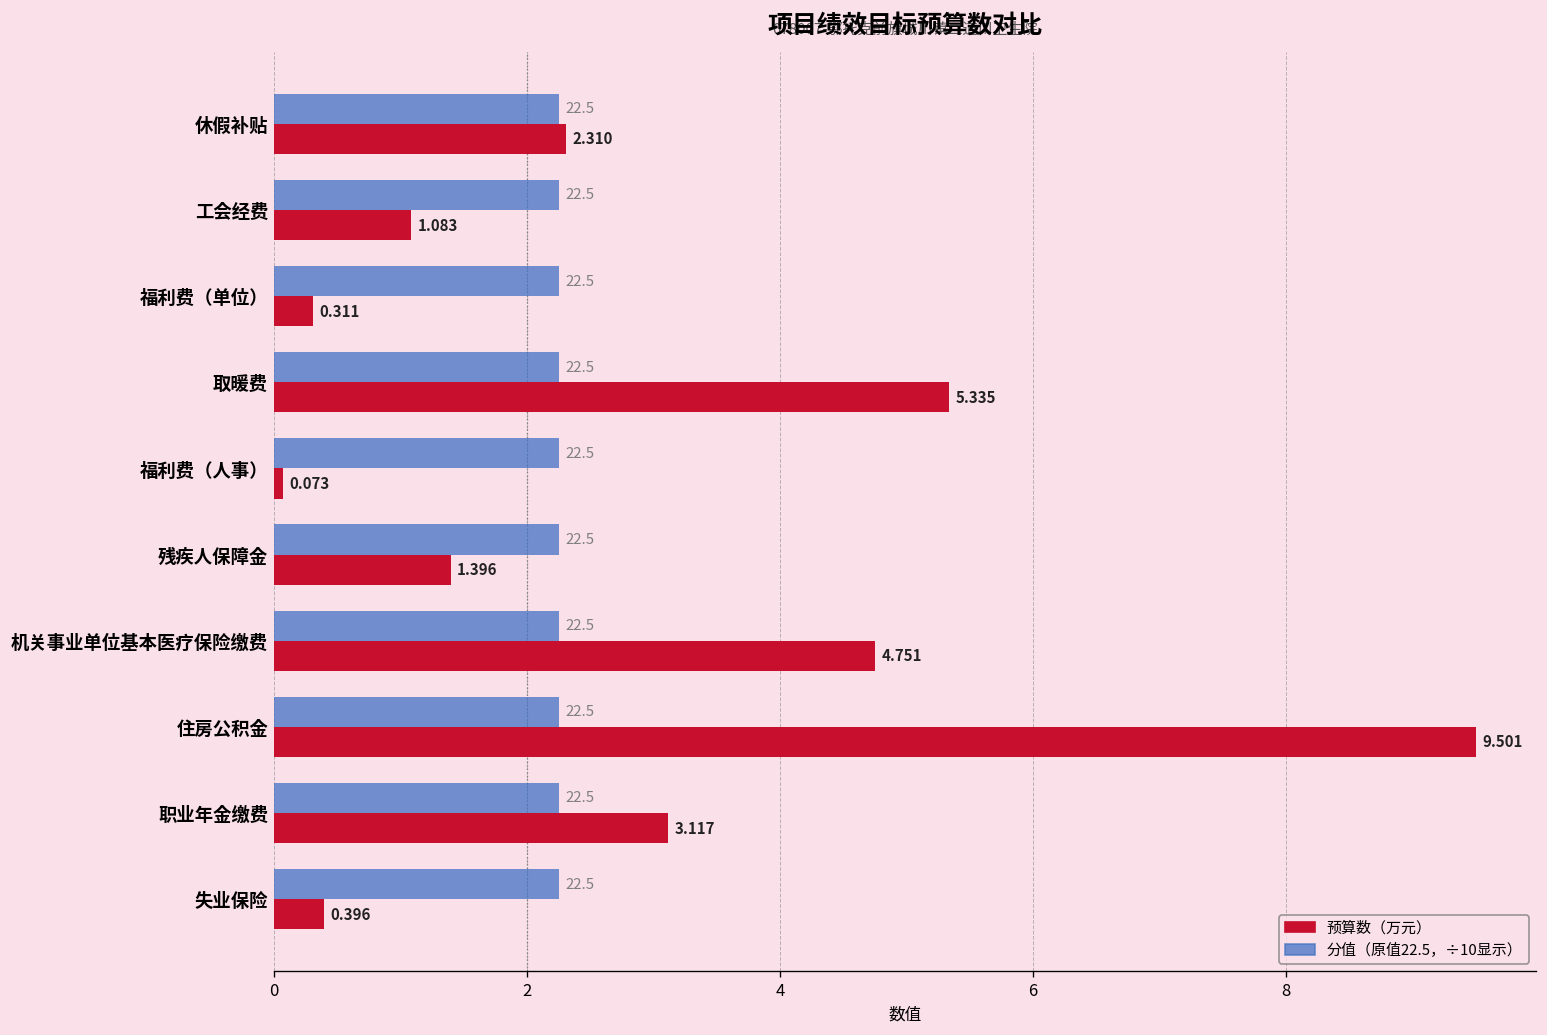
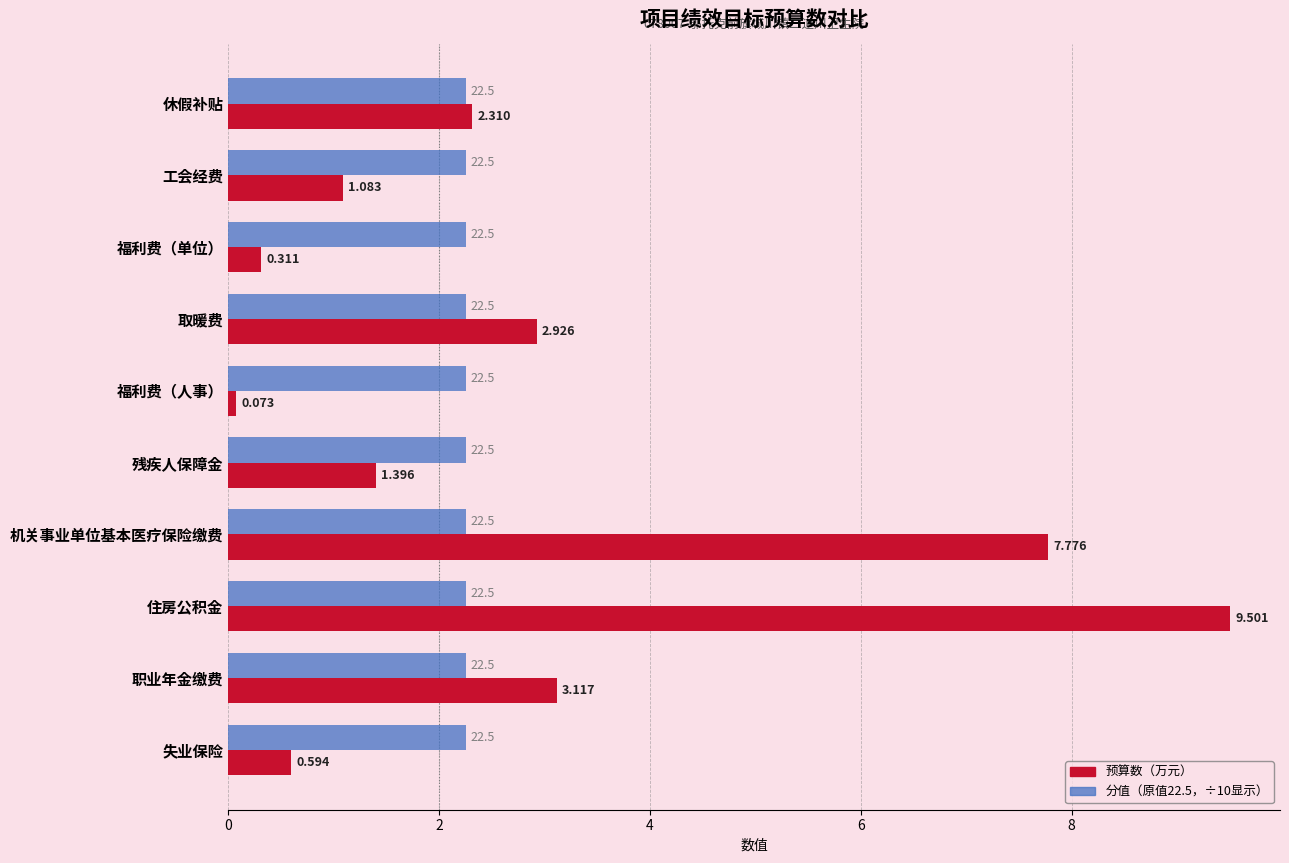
预算数（万元）, 取暖费: 5.335 -> 2.926
预算数（万元）, 机关事业单位基本医疗保险缴费: 4.751 -> 7.776
预算数（万元）, 失业保险: 0.396 -> 0.594
